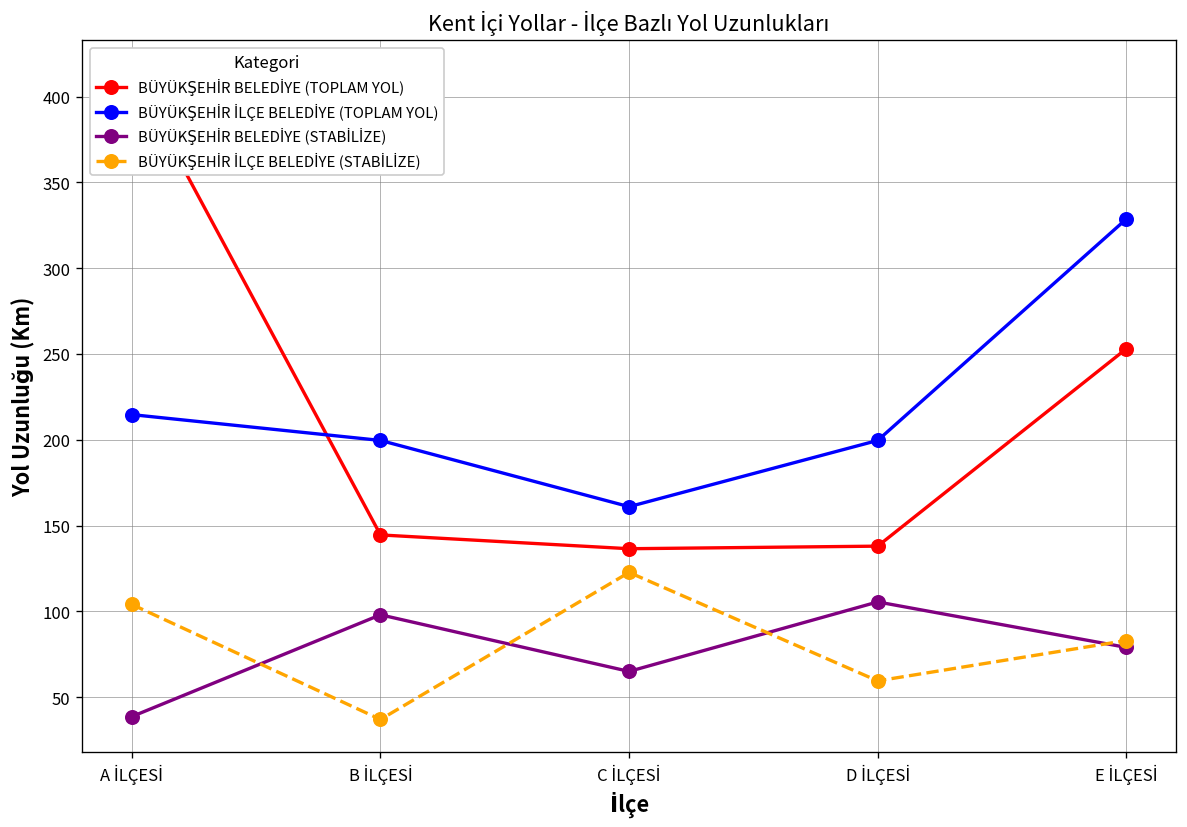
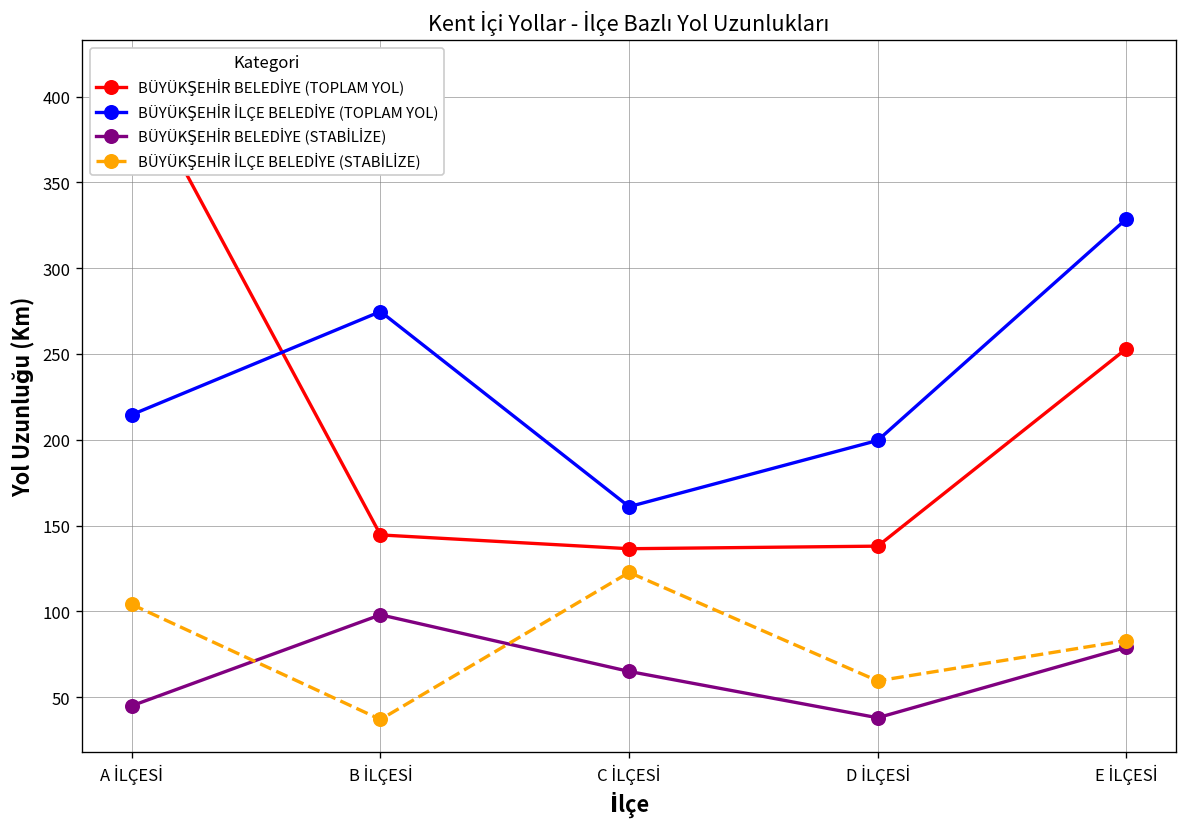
BÜYÜKŞEHİR BELEDİYE (STABİLİZE), A İLÇESİ: 39 -> 45
BÜYÜKŞEHİR İLÇE BELEDİYE (TOPLAM YOL), B İLÇESİ: 200 -> 275
BÜYÜKŞEHİR BELEDİYE (STABİLİZE), D İLÇESİ: 106 -> 38
